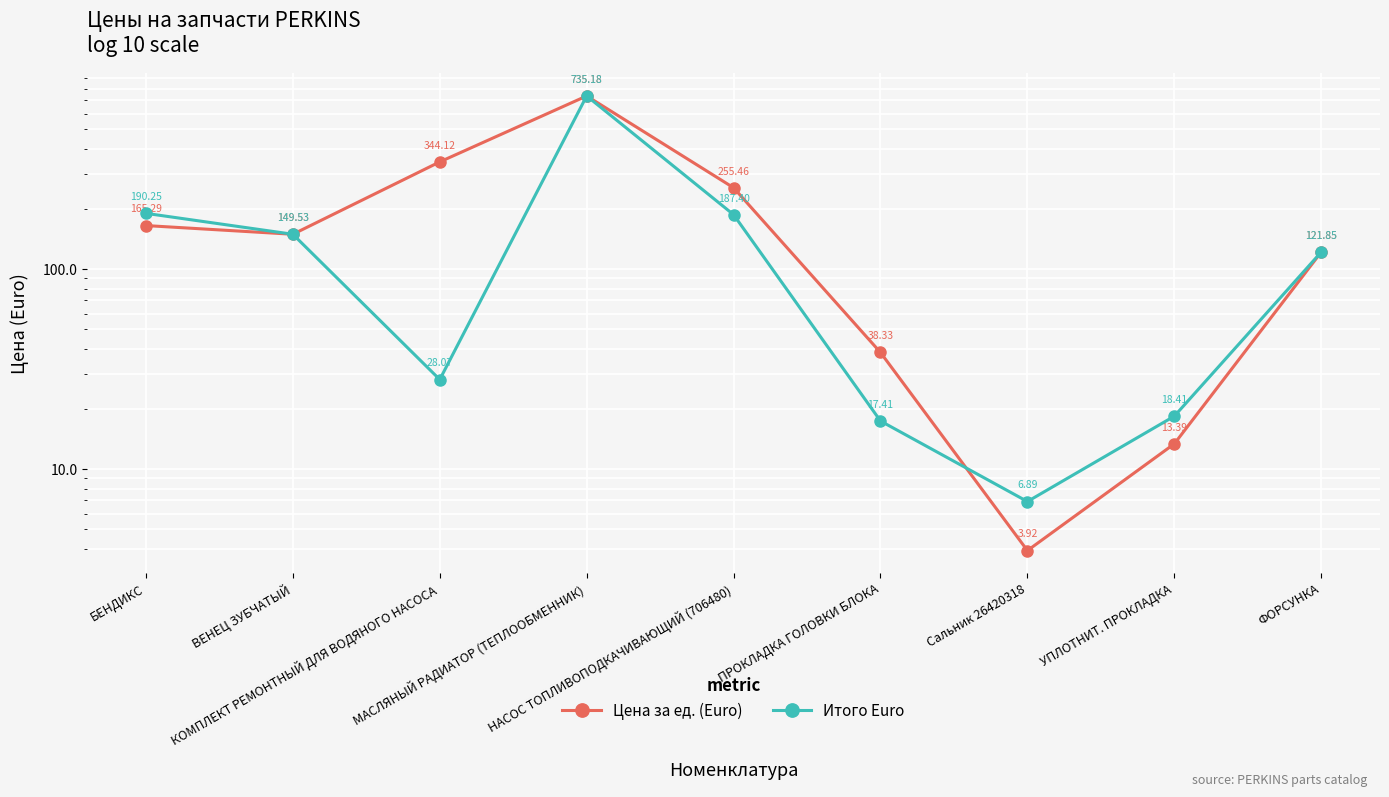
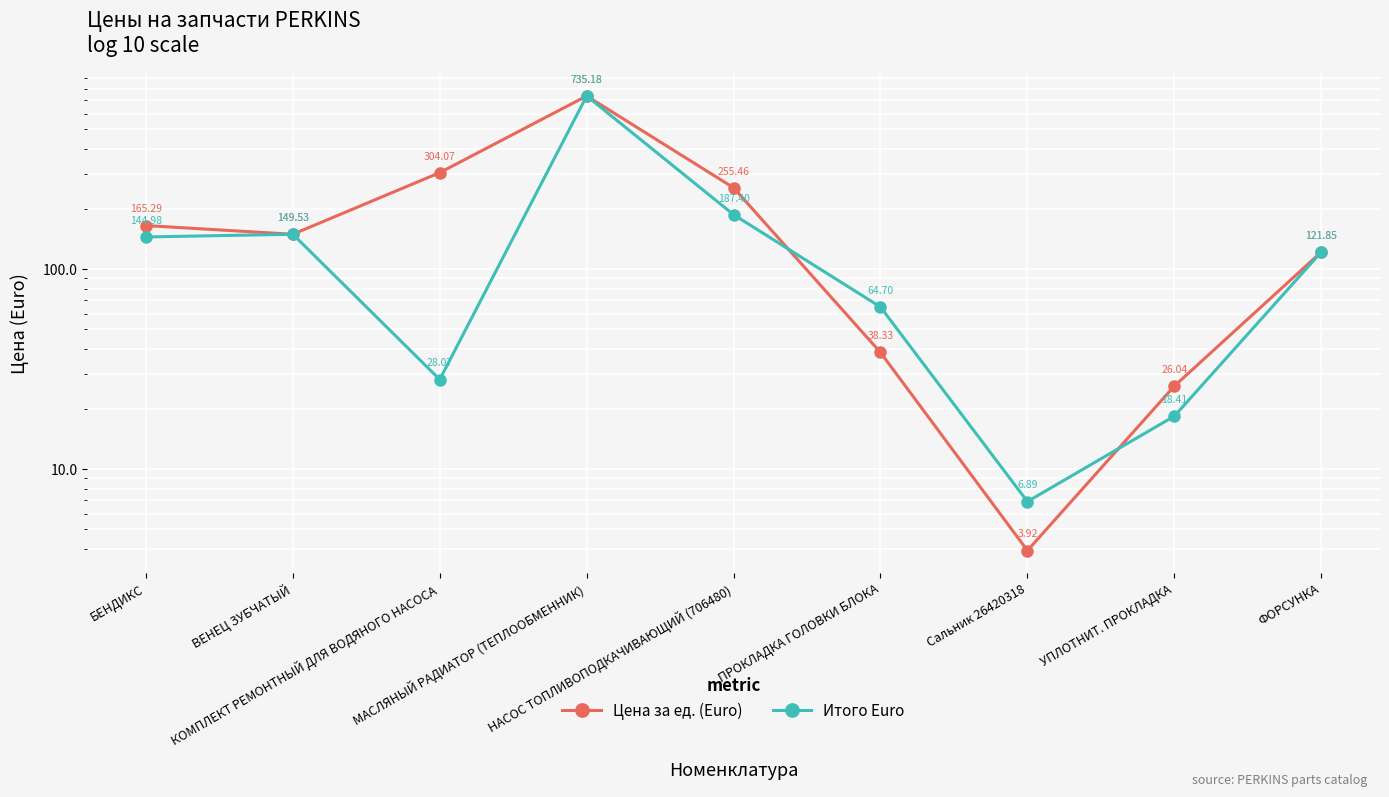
Итого Euro, БЕНДИКС: 190.25 -> 144.98
Цена за ед. (Euro), КОМПЛЕКТ РЕМОНТНЫЙ ДЛЯ ВОДЯНОГО НАСОСА: 344.12 -> 304.07
Итого Euro, ПРОКЛАДКА ГОЛОВКИ БЛОКА: 17.41 -> 64.70
Цена за ед. (Euro), УПЛОТНИТ. ПРОКЛАДКА: 13.39 -> 26.04
